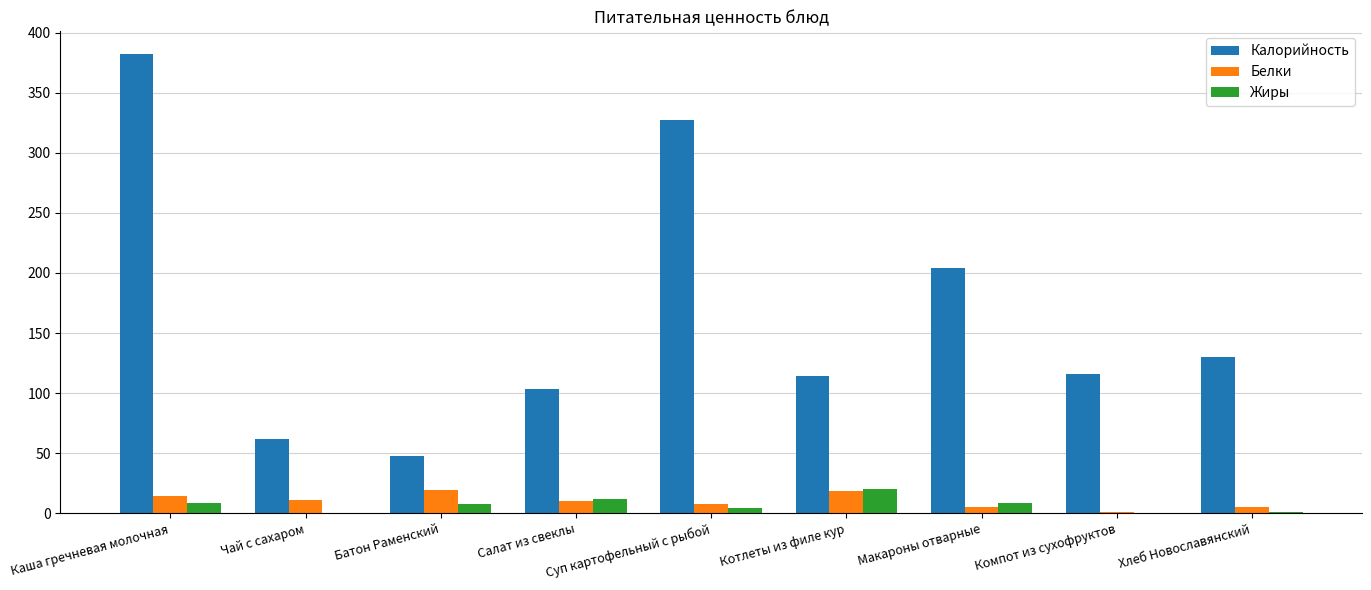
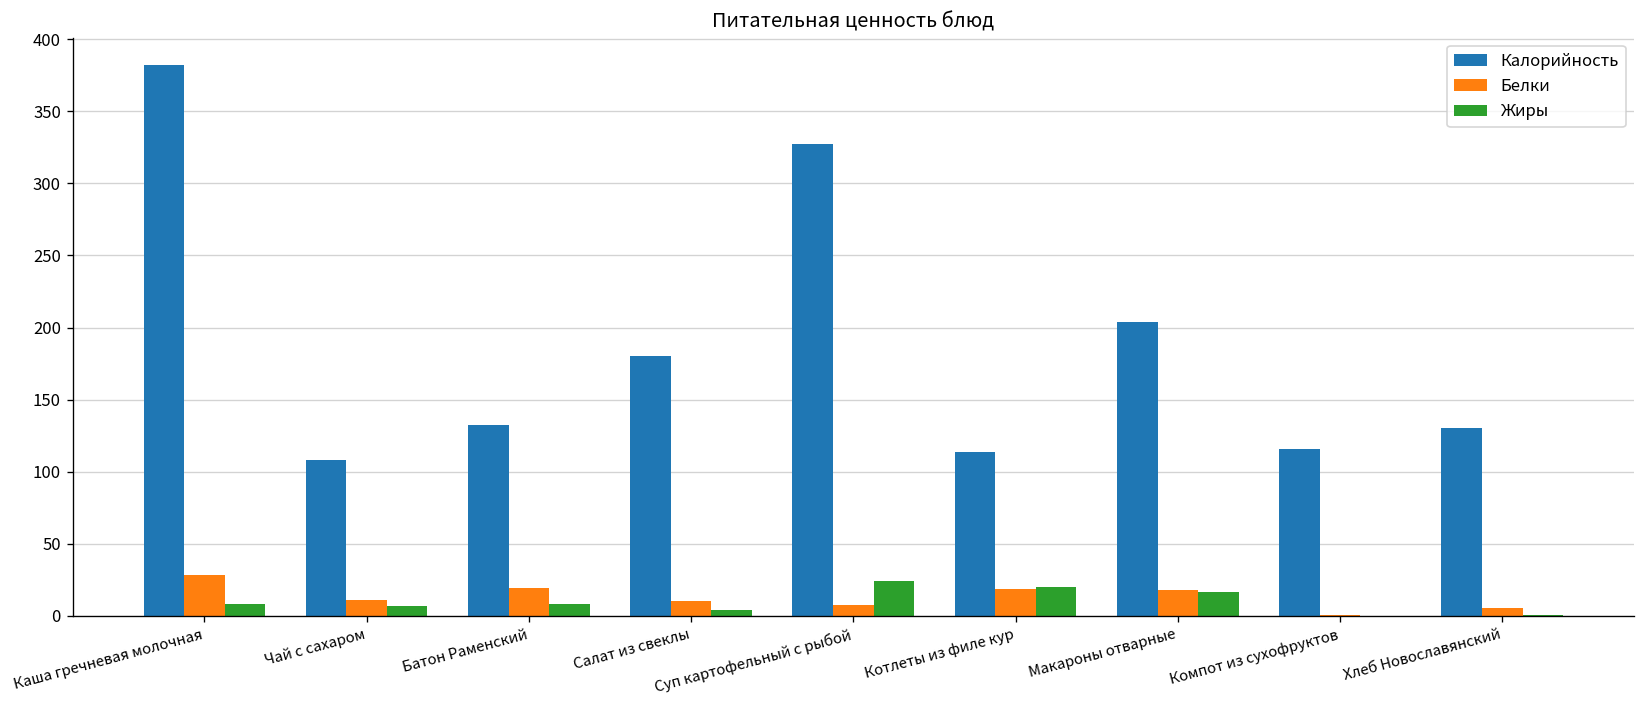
Белки, Каша гречневая молочная: 14 -> 28
Калорийность, Чай с сахаром: 62 -> 108
Жиры, Чай с сахаром: 0 -> 7
Калорийность, Батон Раменский: 48 -> 133
Калорийность, Салат из свеклы: 103 -> 180
Жиры, Салат из свеклы: 12 -> 4
Жиры, Суп картофельный с рыбой: 5 -> 24
Белки, Макароны отварные: 6 -> 18
Жиры, Макароны отварные: 9 -> 17
